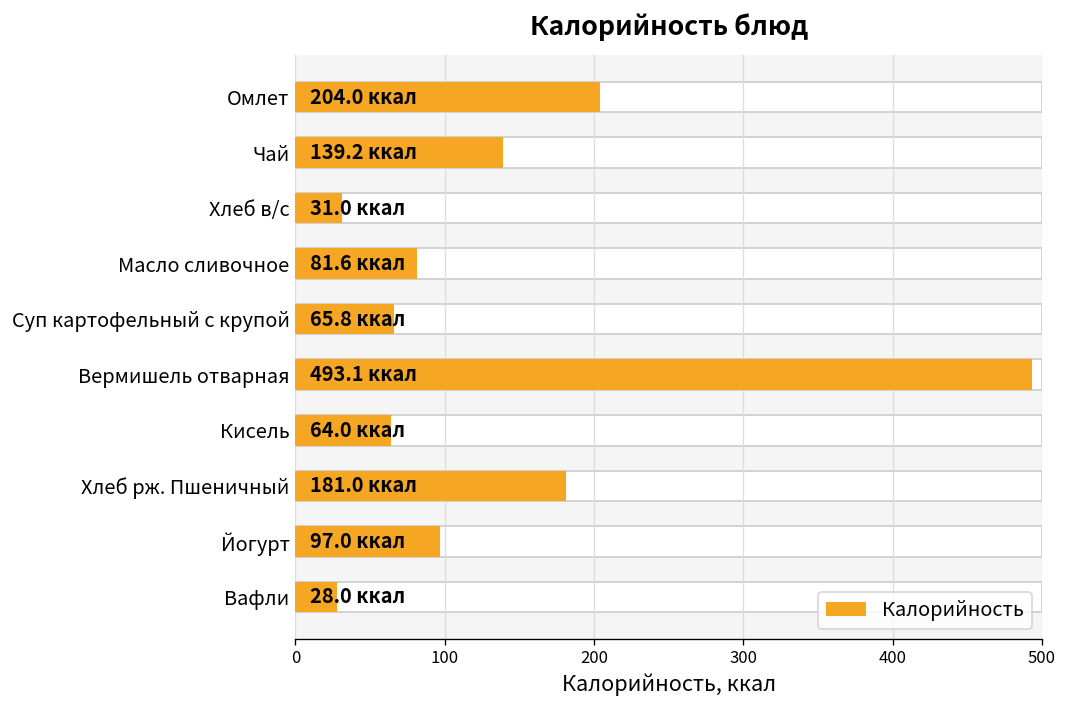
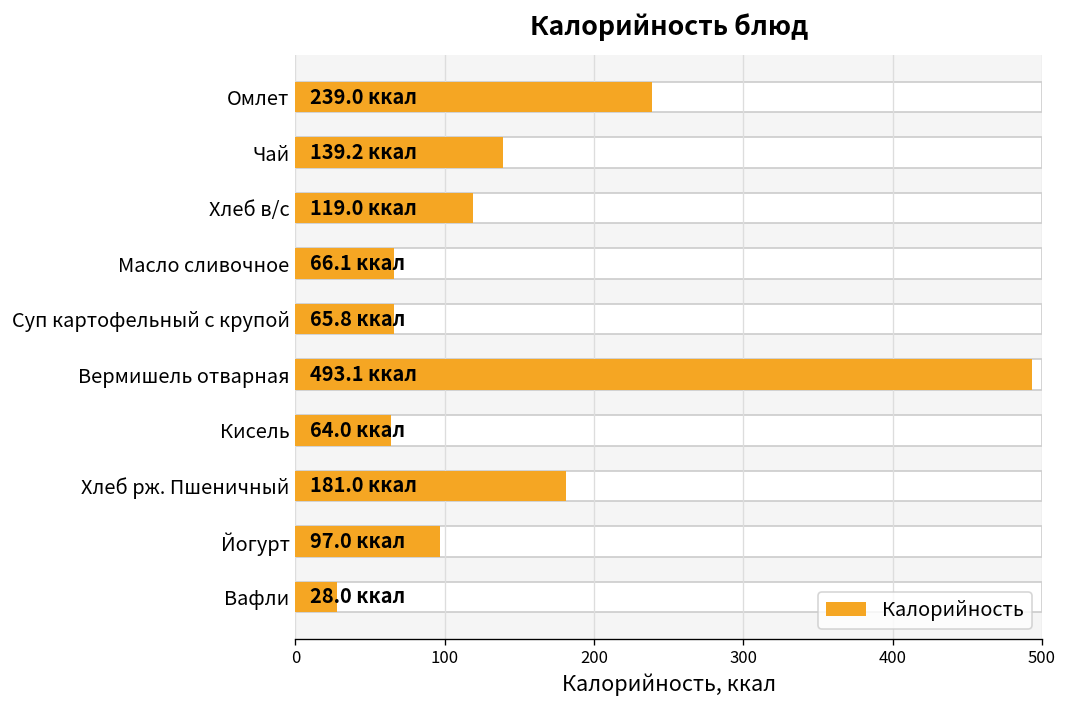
Калорийность, Омлет: 204.0 -> 239.0
Калорийность, Хлеб в/с: 31.0 -> 119.0
Калорийность, Масло сливочное: 81.6 -> 66.1
